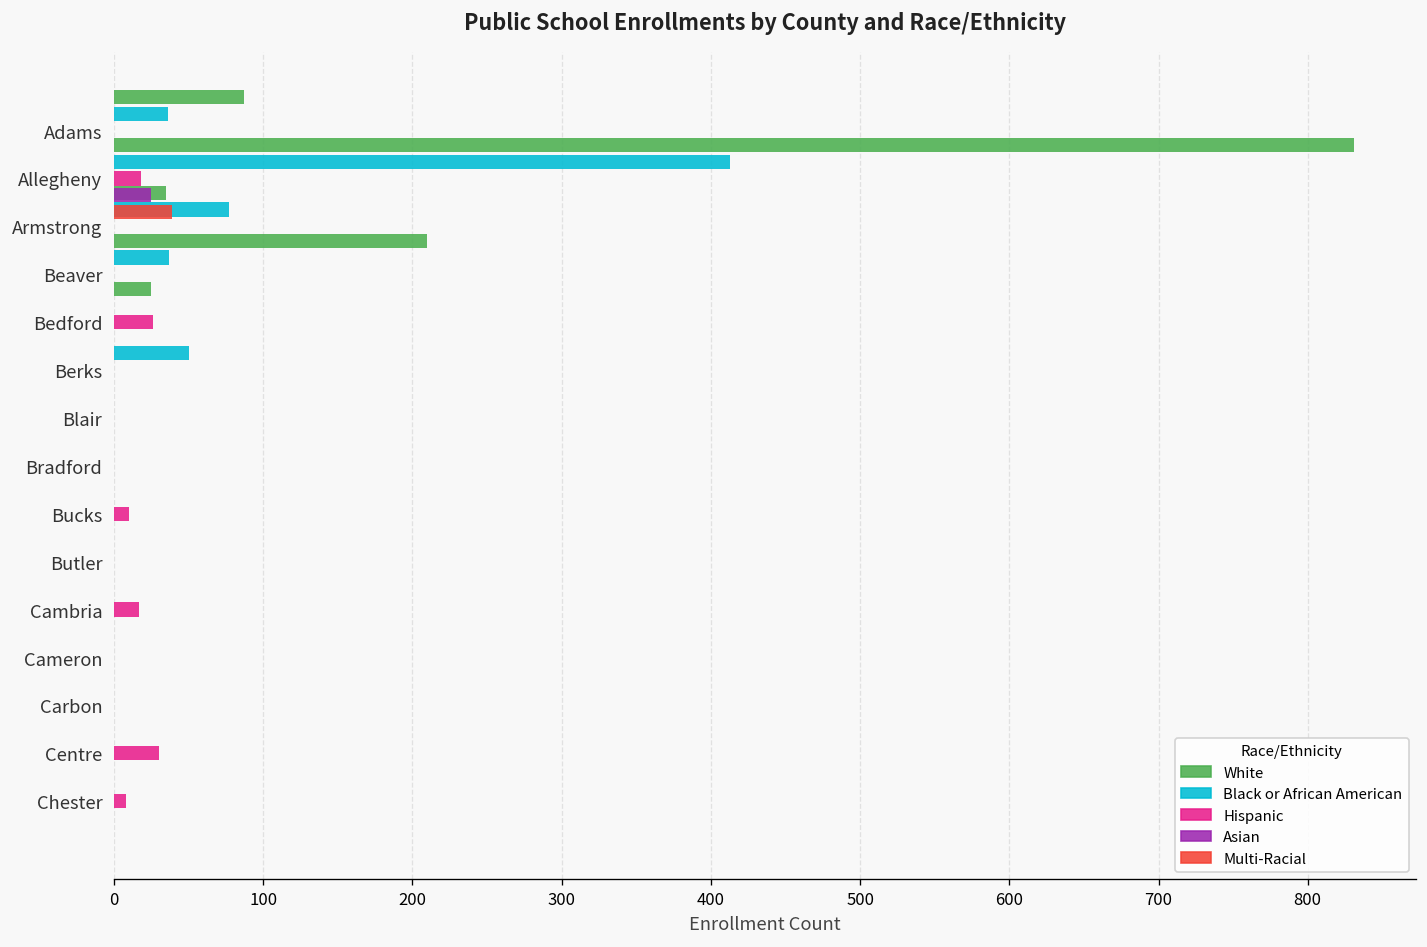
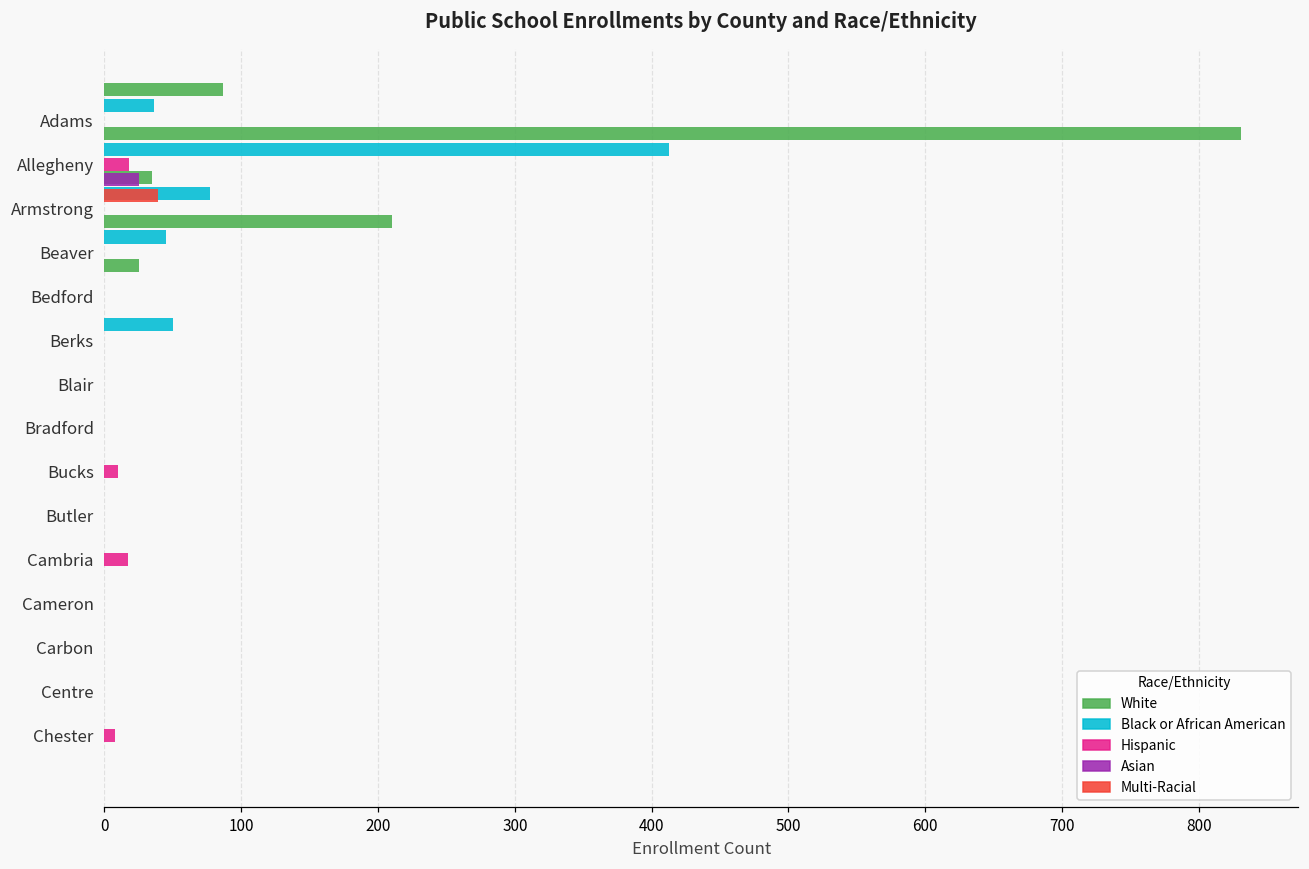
Black or African American, Beaver: 37 -> 45
Hispanic, Bedford: 26 -> 0
Hispanic, Centre: 30 -> 0
